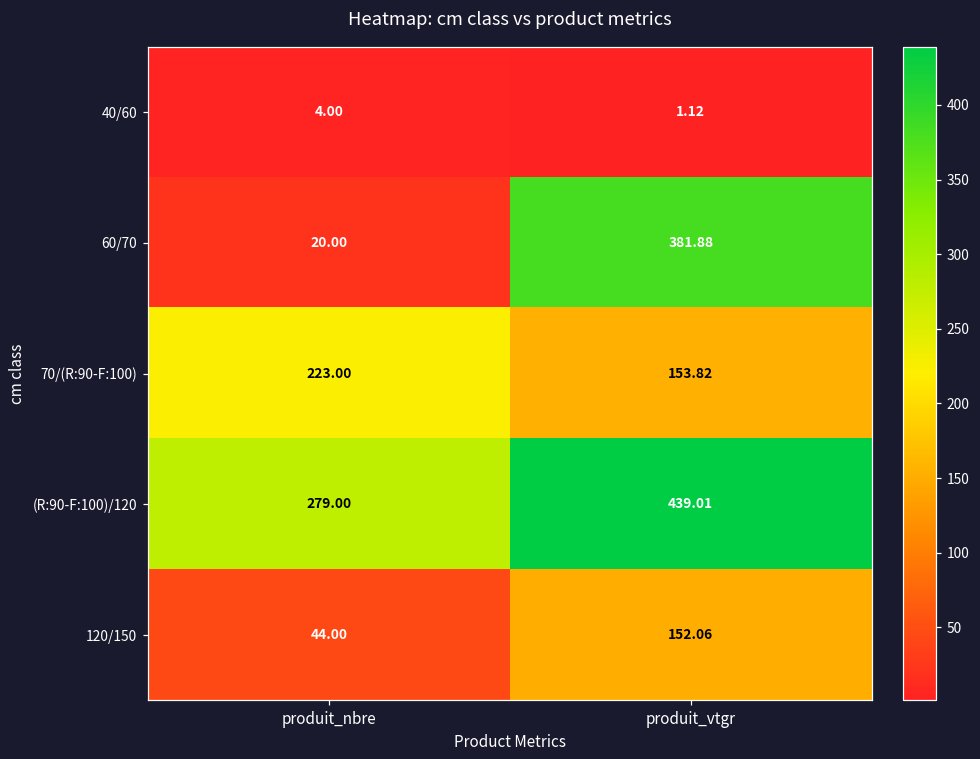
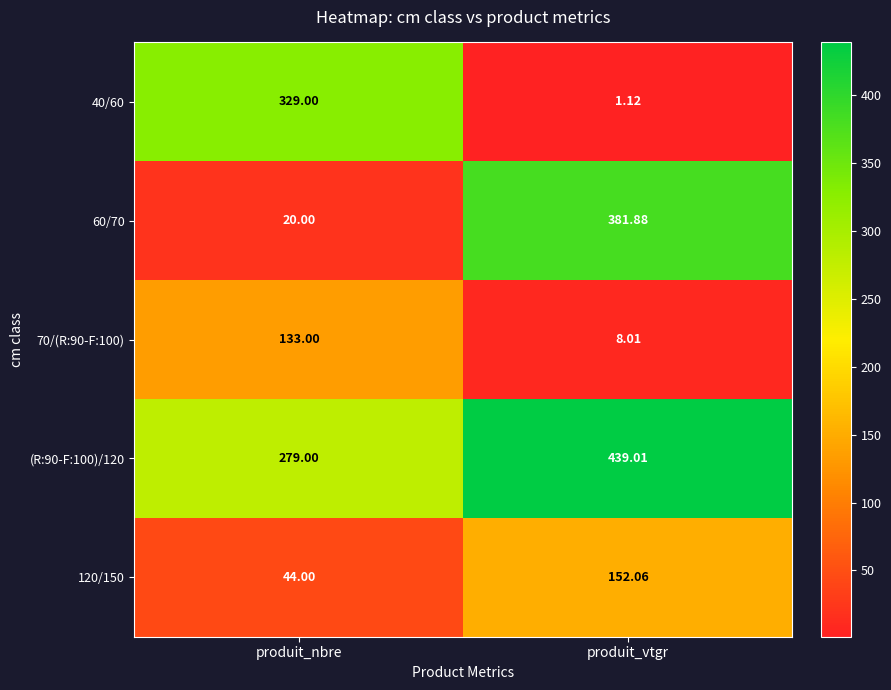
40/60, produit_nbre: 4.00 -> 329.00
70/(R:90-F:100), produit_nbre: 223.00 -> 133.00
70/(R:90-F:100), produit_vtgr: 153.82 -> 8.01
